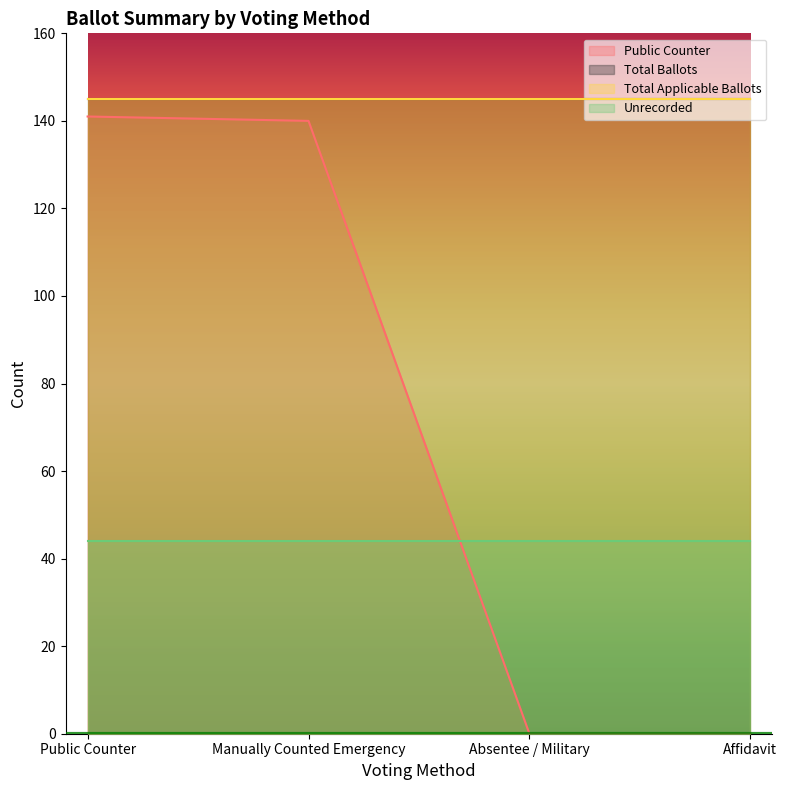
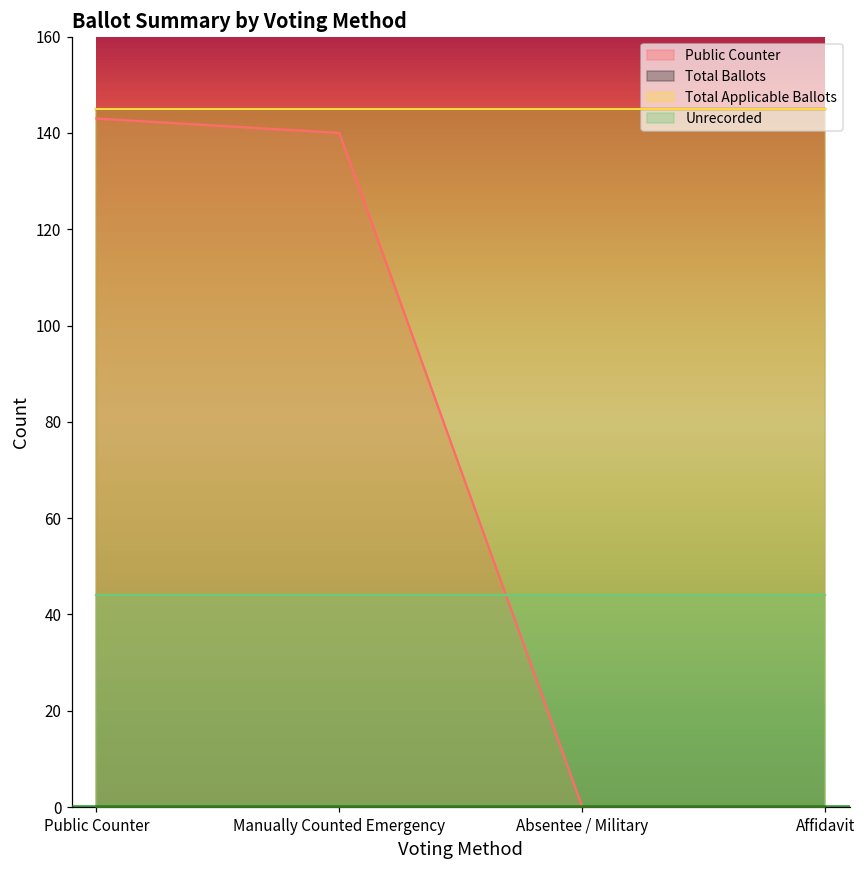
Public Counter, Public Counter: 141 -> 143
